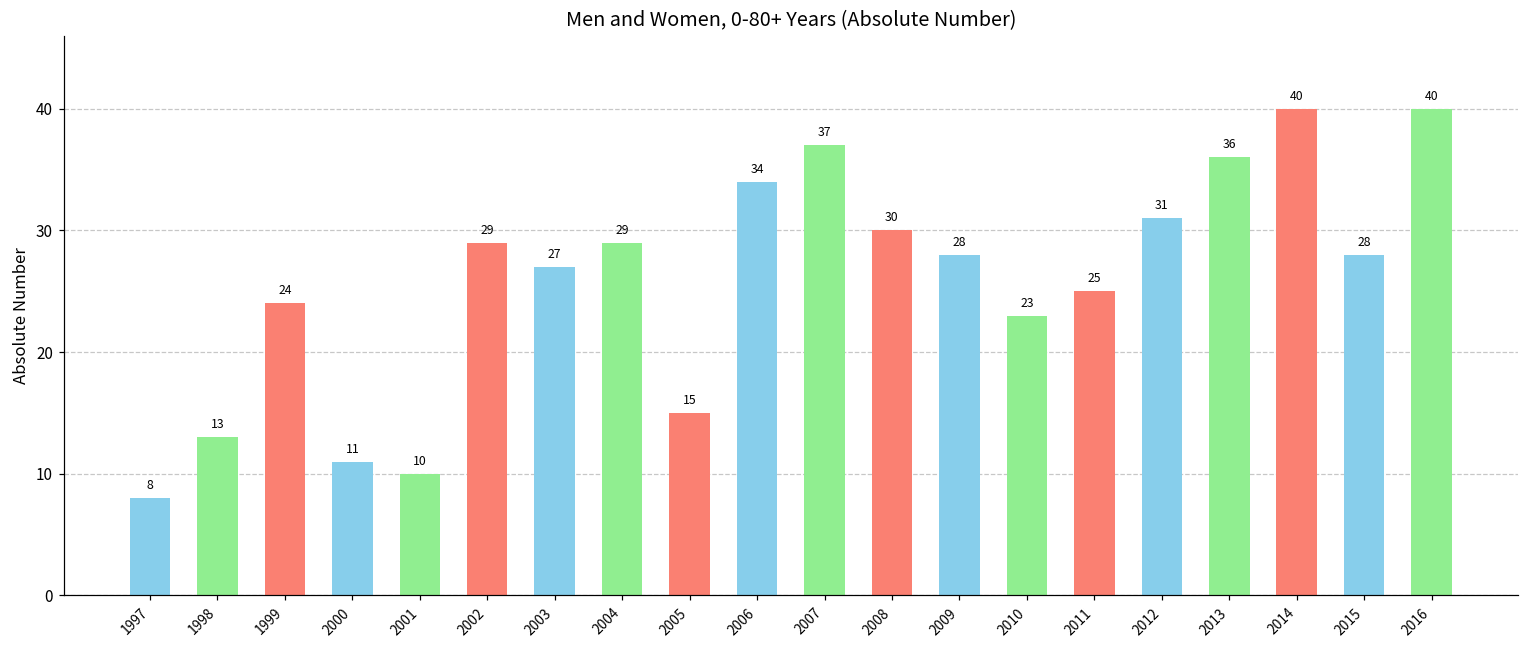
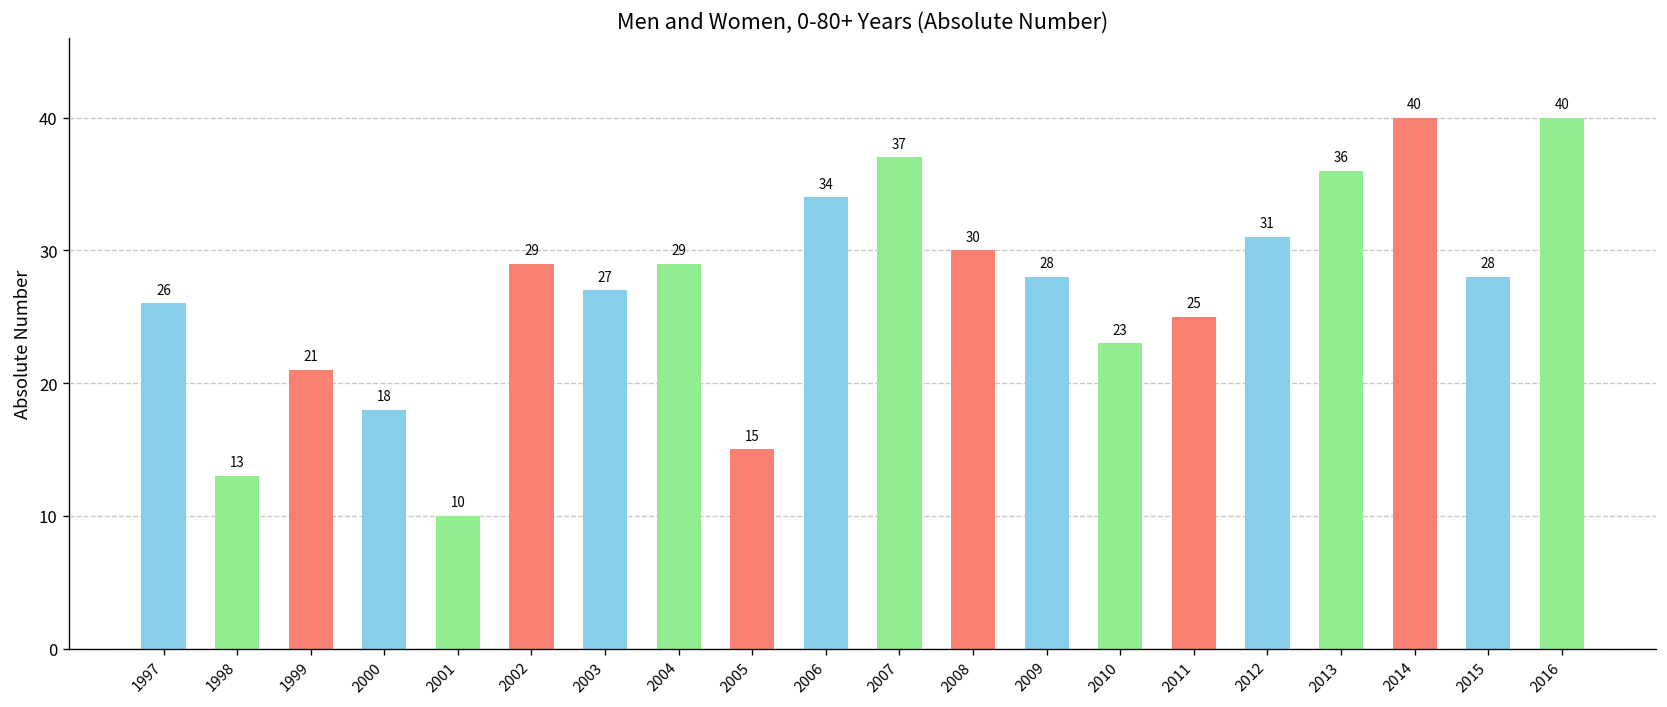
1997: 8 -> 26
1999: 24 -> 21
2000: 11 -> 18
